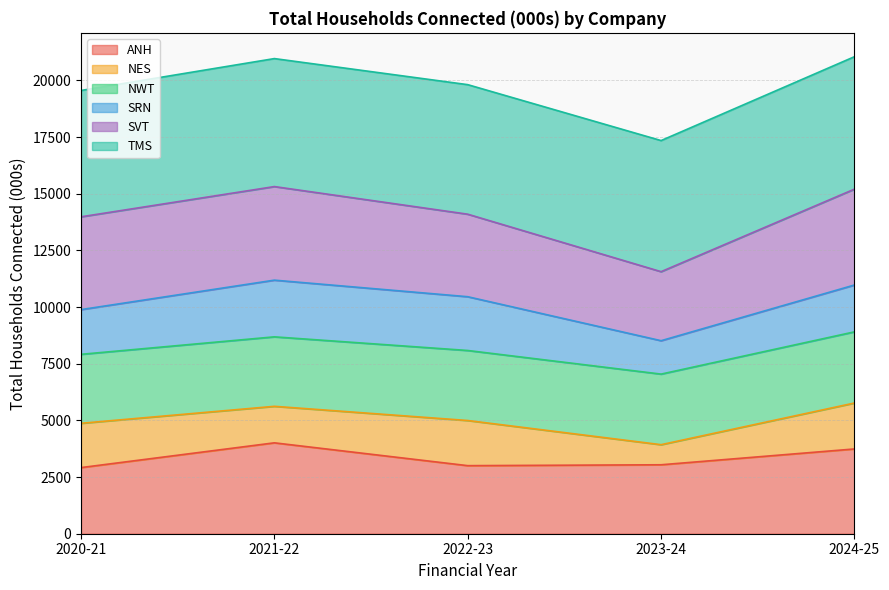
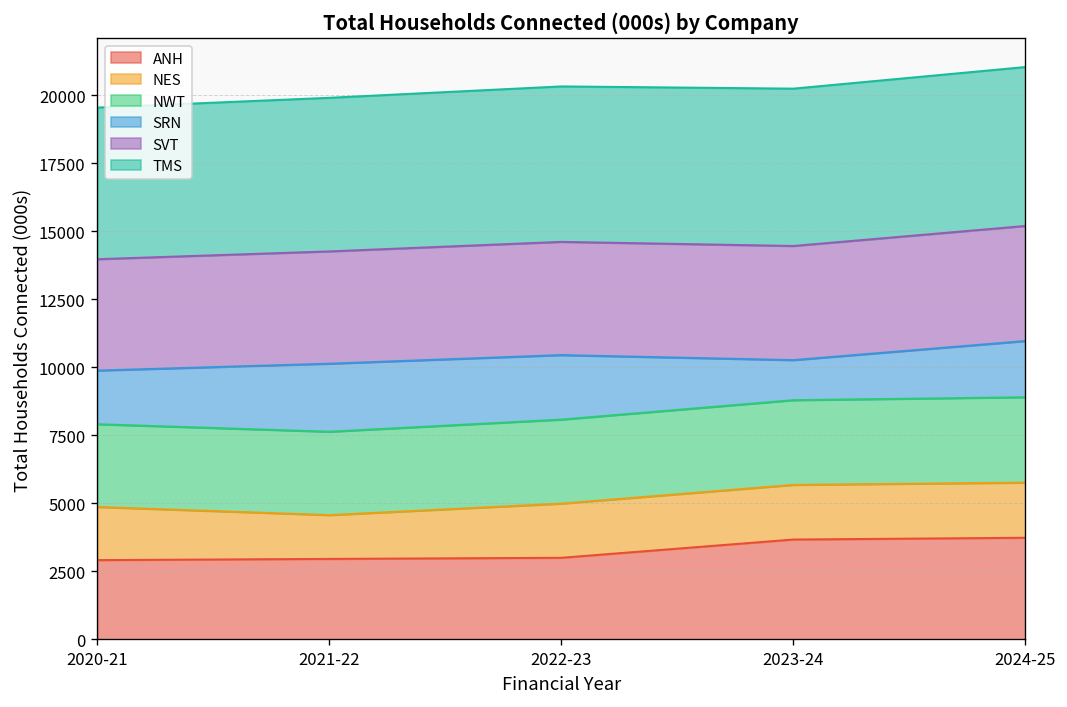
ANH, 2021-22: 4000 -> 3000
SVT, 2022-23: 3600 -> 4200
ANH, 2023-24: 3000 -> 3700
NES, 2023-24: 900 -> 2000
SVT, 2023-24: 3000 -> 4200
